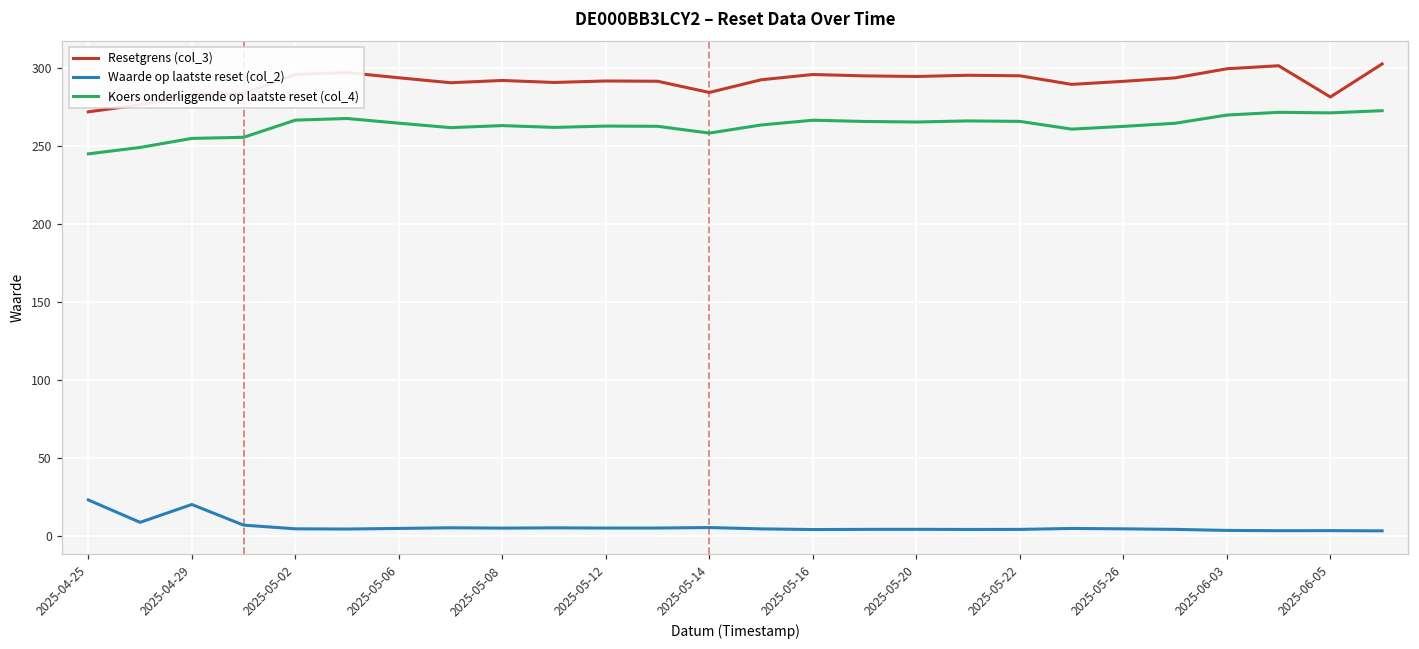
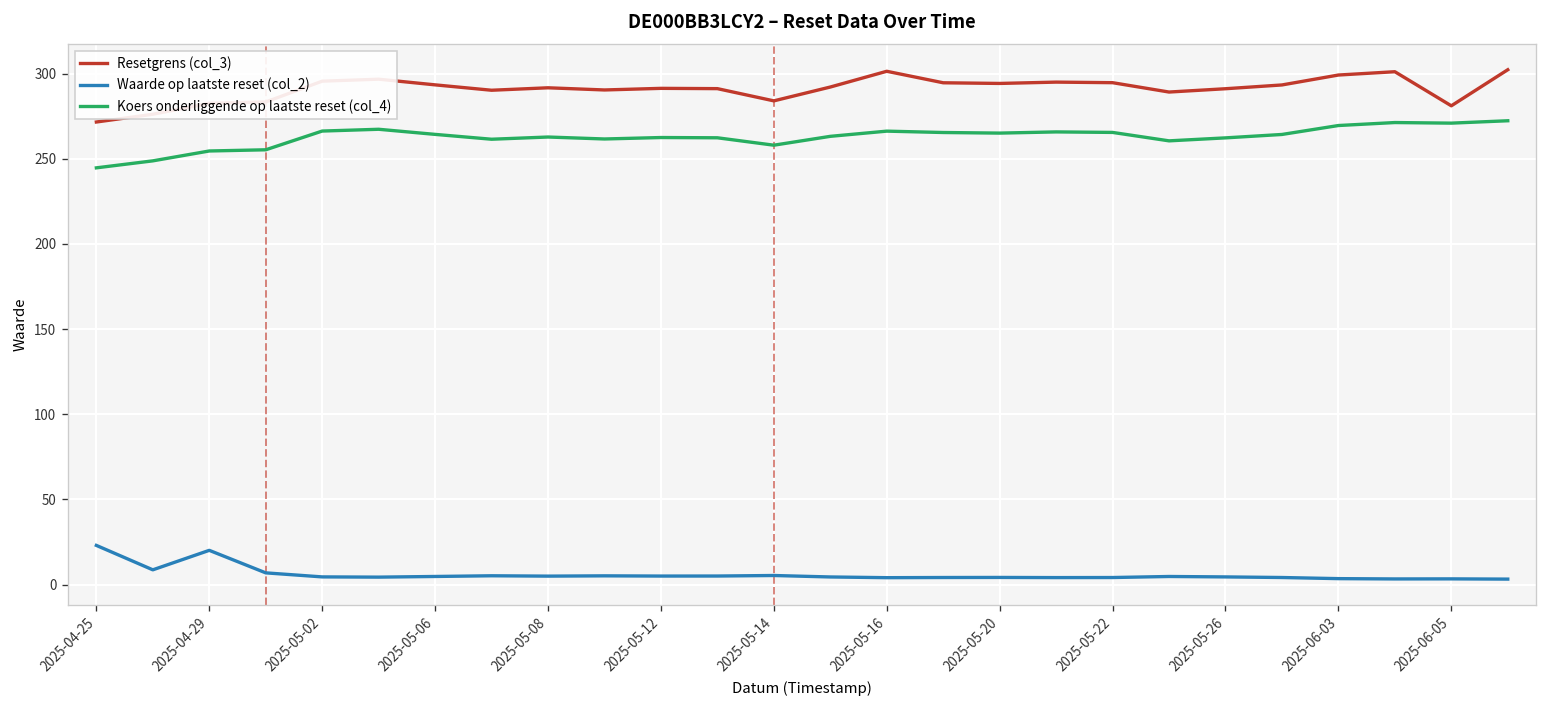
Resetgrens (col_3), 2025-05-16: 296 -> 301
